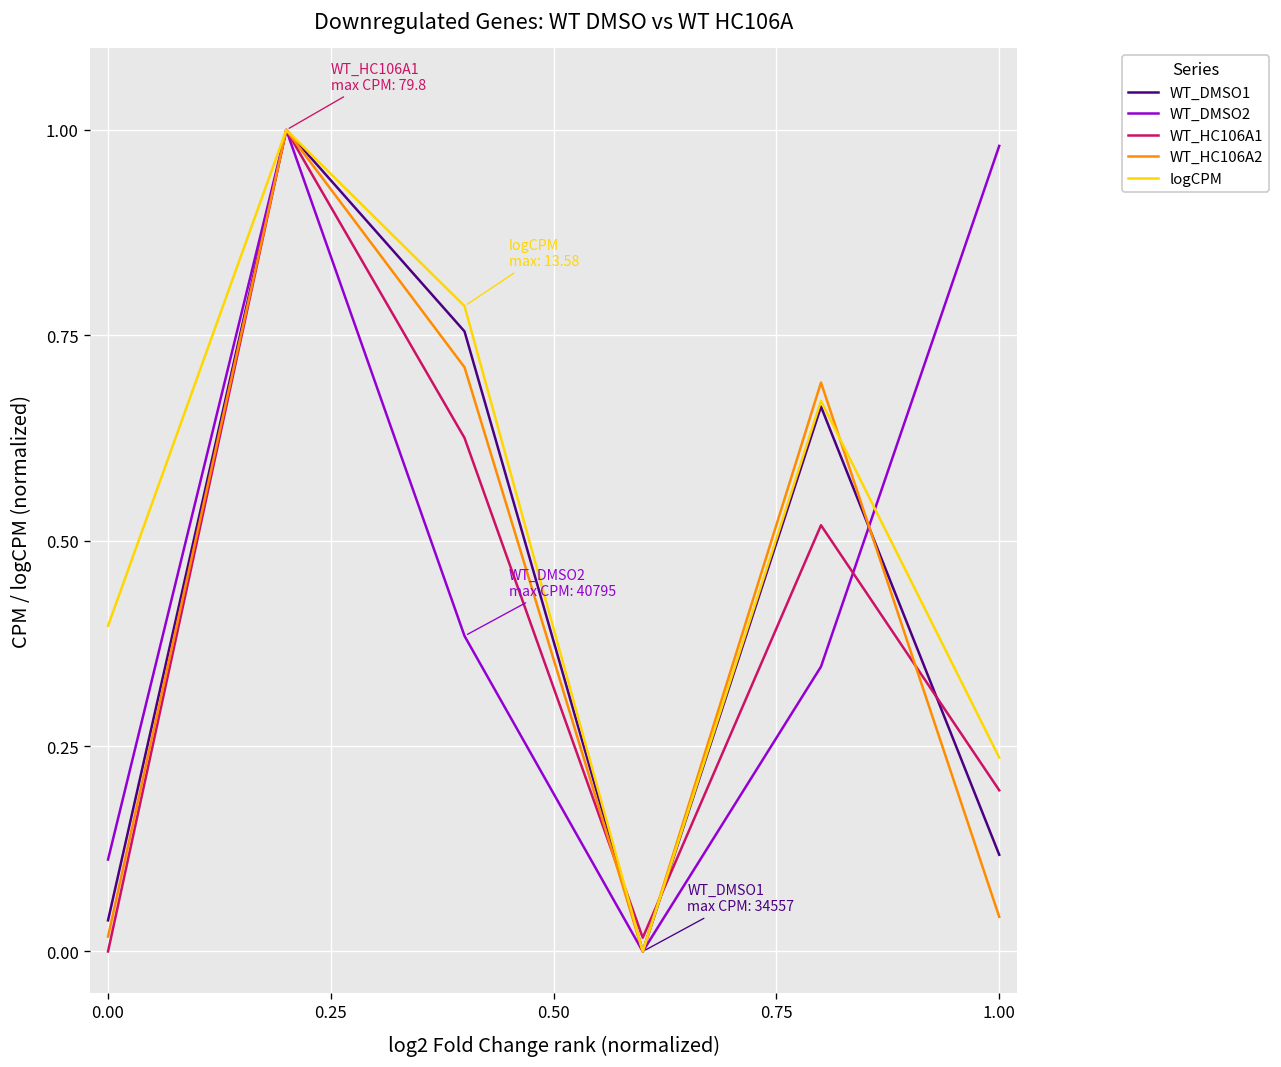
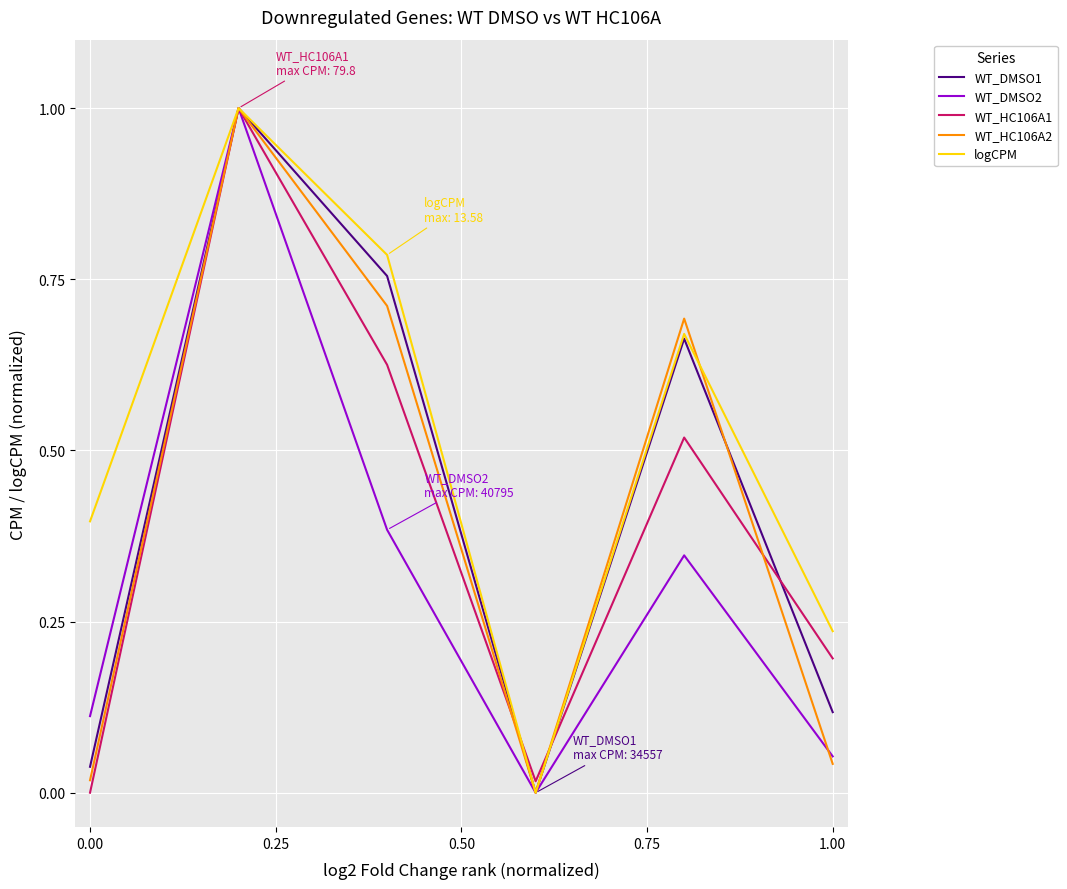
WT_DMSO2, 1.00: 0.98 -> 0.05
